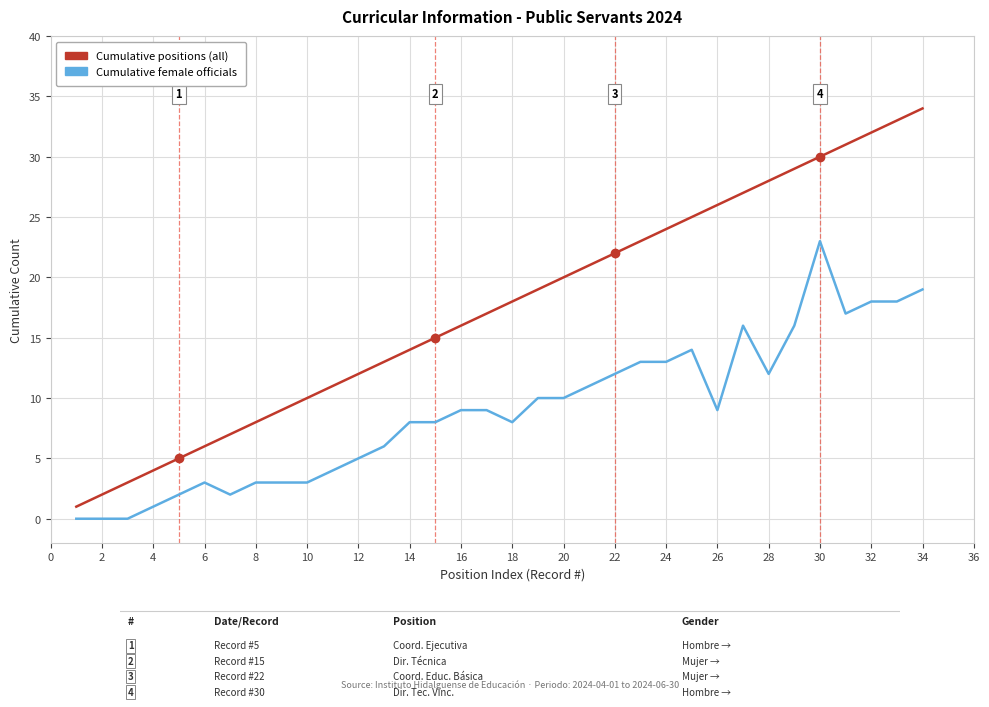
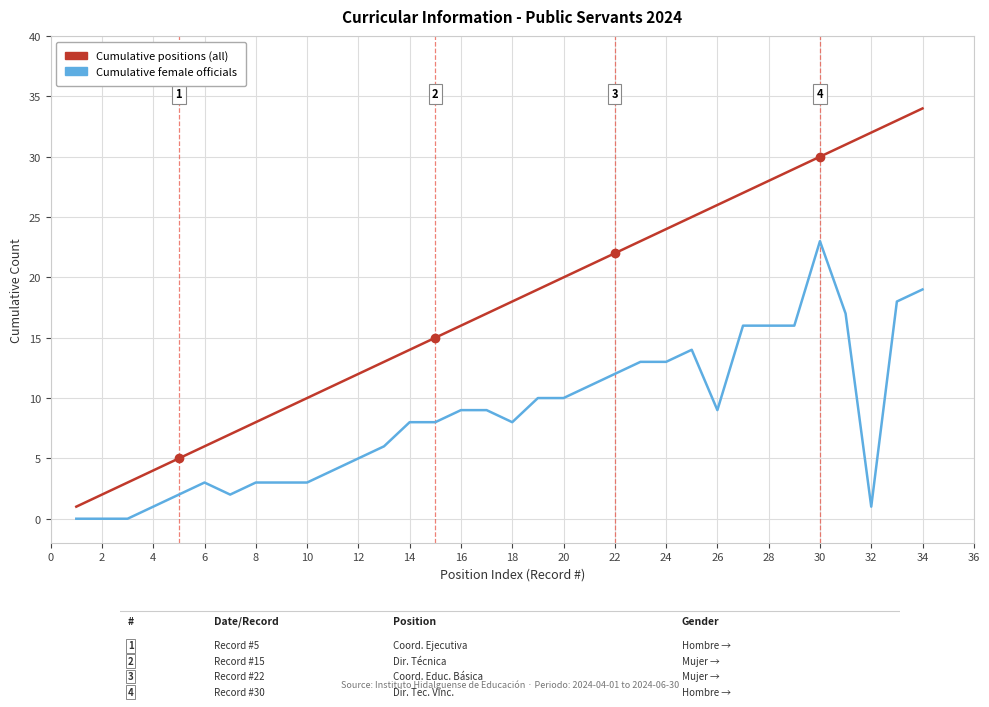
Curricular Information - Public Servants 2024, Cumulative female officials, 28: 12 -> 16
Curricular Information - Public Servants 2024, Cumulative female officials, 32: 18 -> 1
